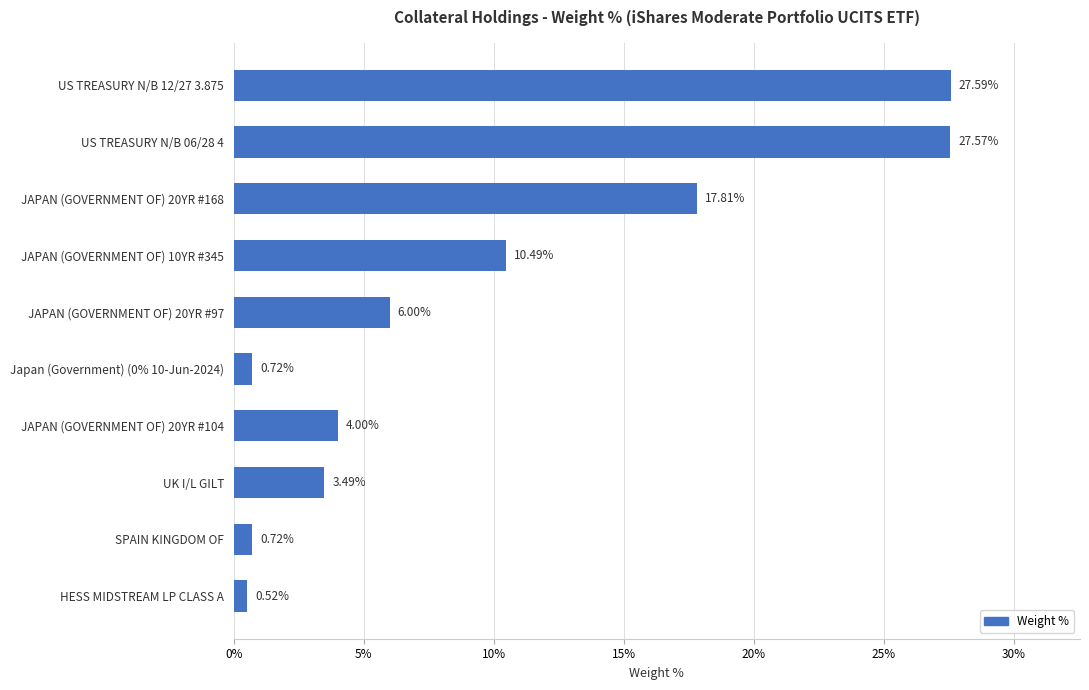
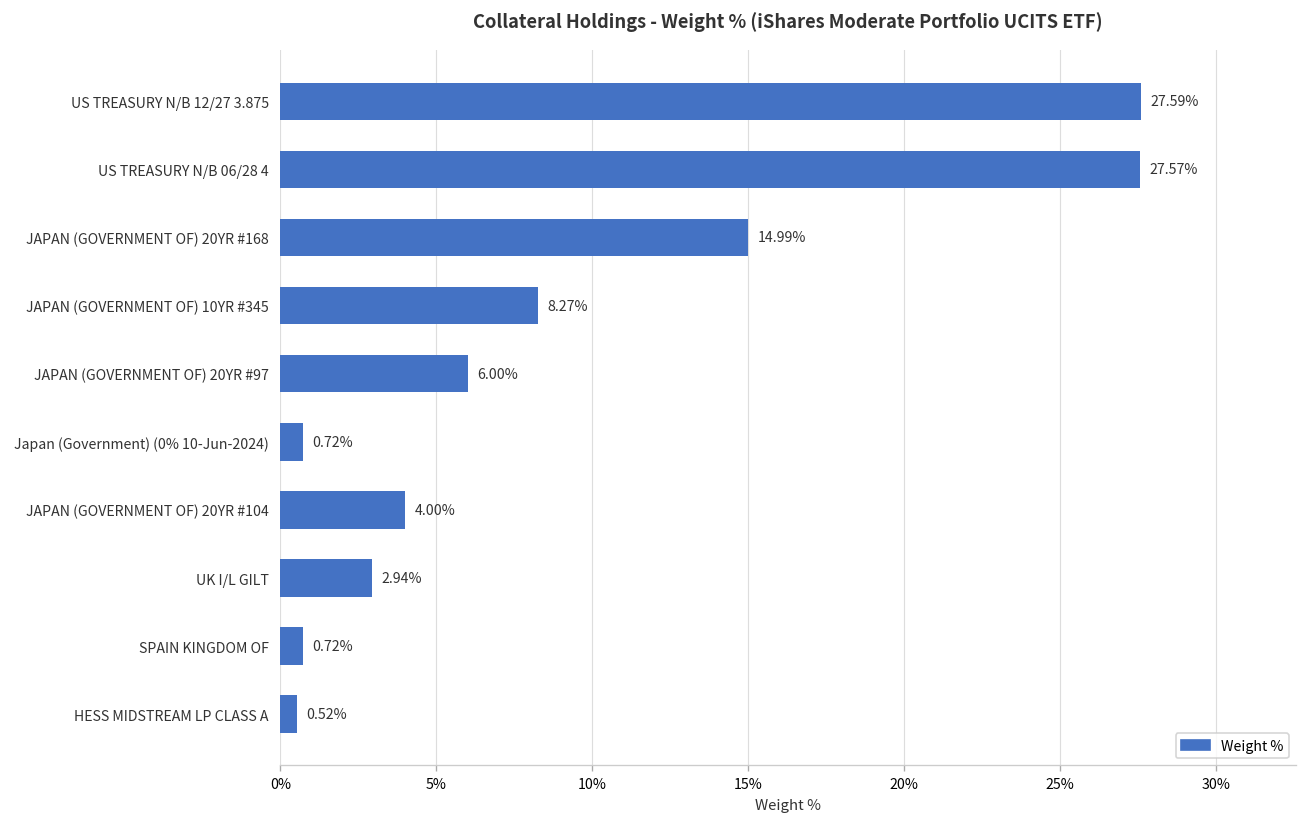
JAPAN (GOVERNMENT OF) 20YR #168: 17.81% -> 14.99%
JAPAN (GOVERNMENT OF) 10YR #345: 10.49% -> 8.27%
UK I/L GILT: 3.49% -> 2.94%
